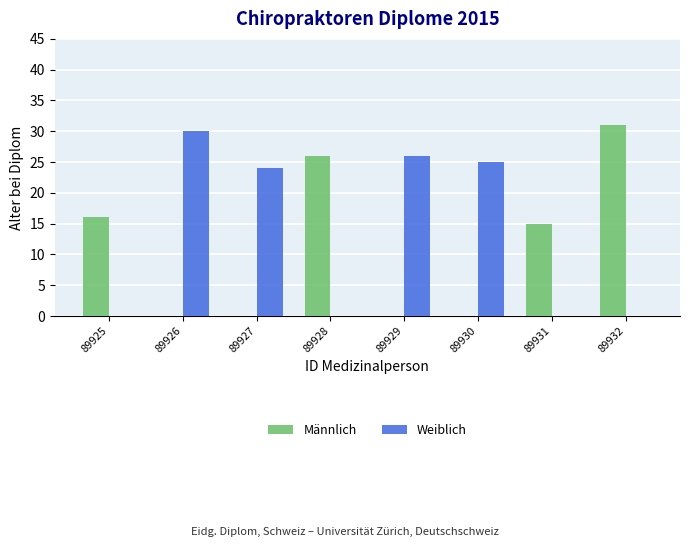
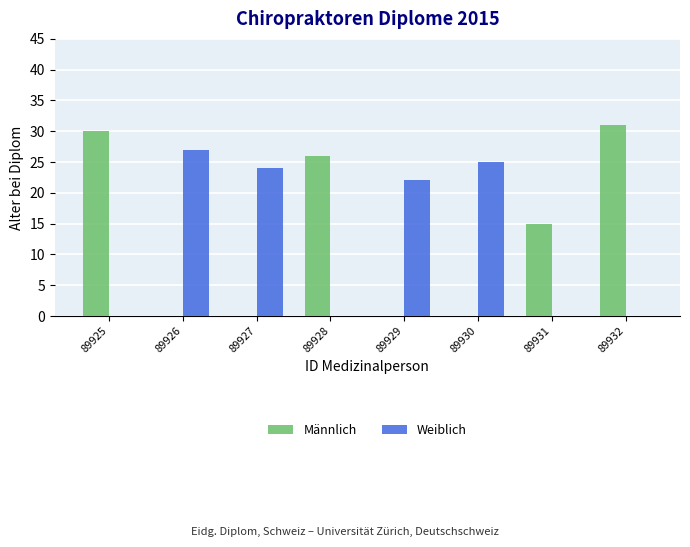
Männlich, 89925: 16 -> 30
Weiblich, 89926: 30 -> 27
Weiblich, 89929: 26 -> 22
